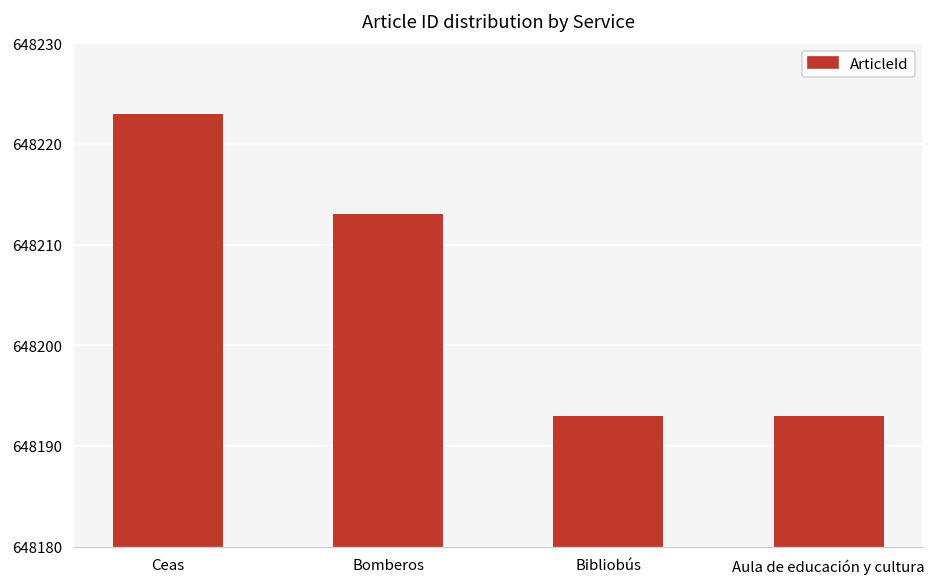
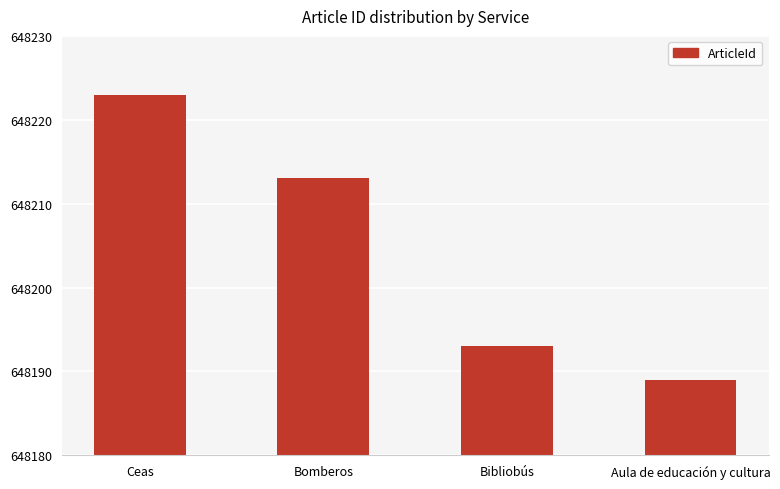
Aula de educación y cultura: 648193 -> 648189
